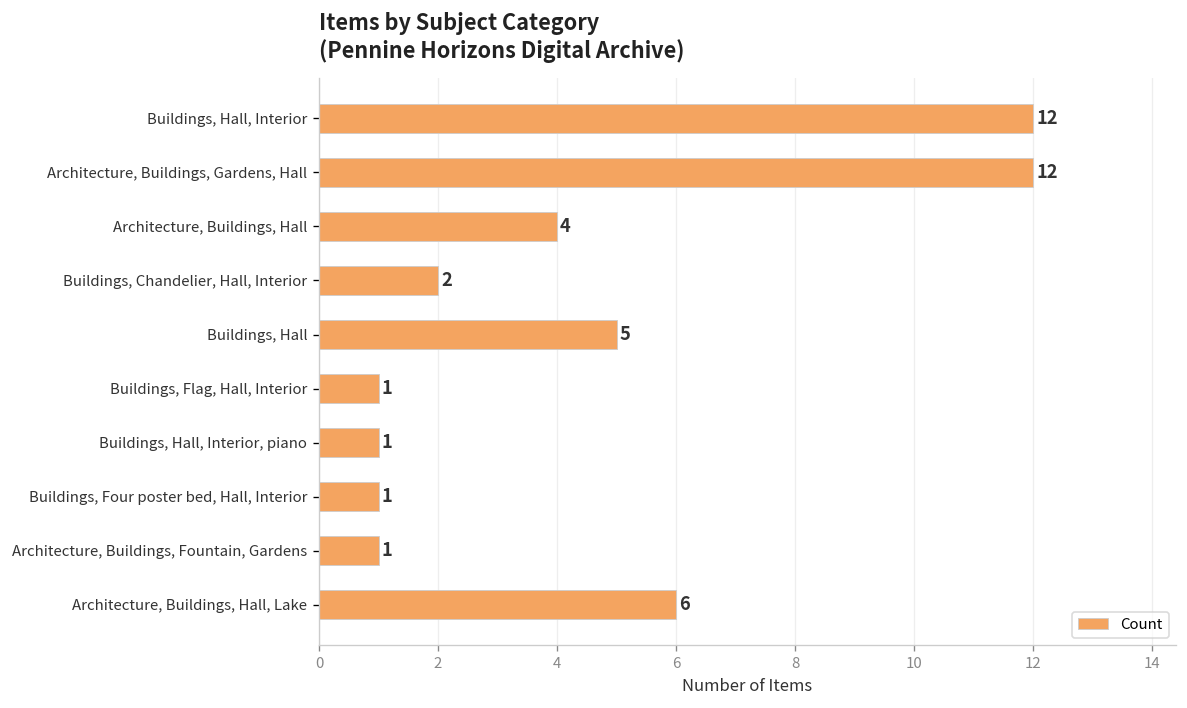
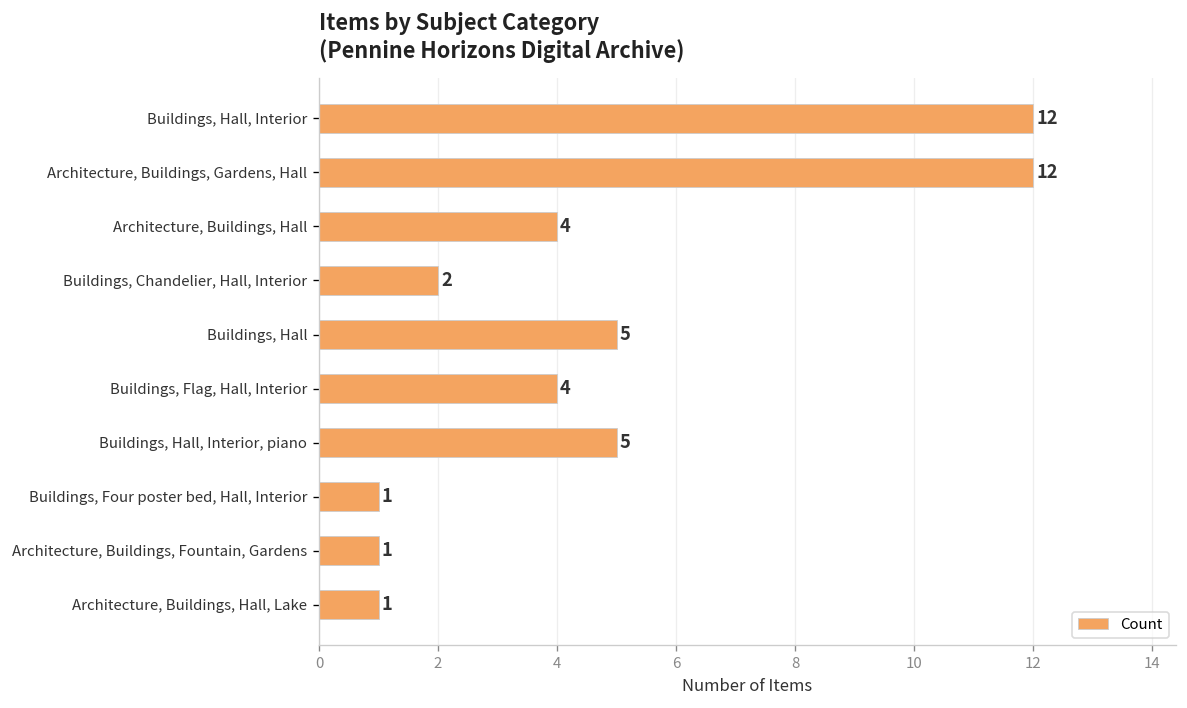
Buildings, Flag, Hall, Interior: 1 -> 4
Buildings, Hall, Interior, piano: 1 -> 5
Architecture, Buildings, Hall, Lake: 6 -> 1
